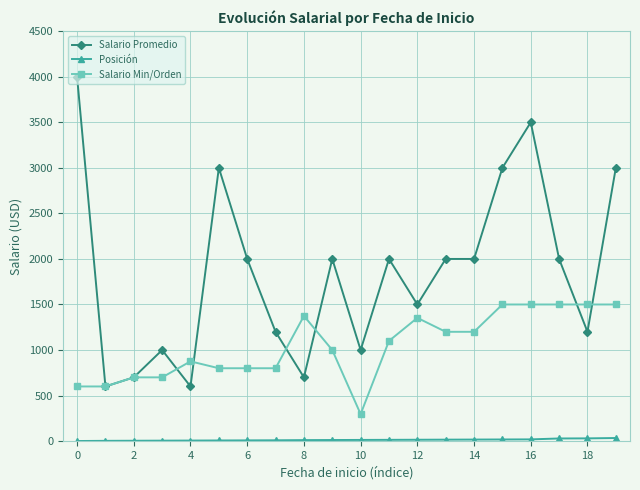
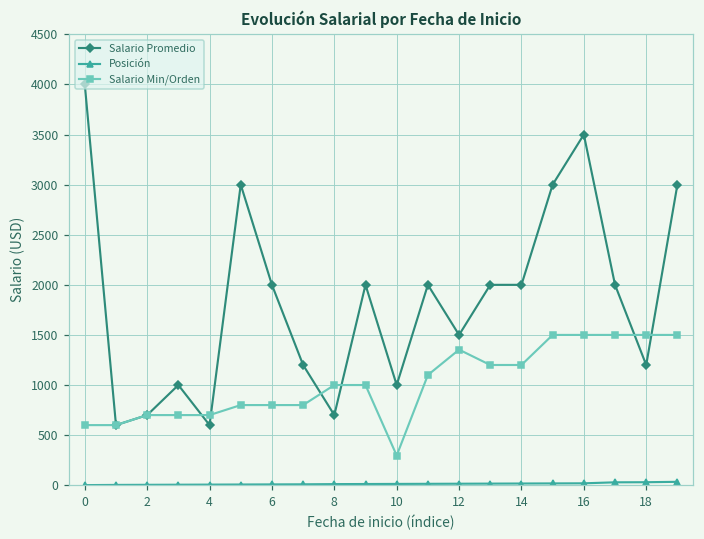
Salario Min/Orden, 4: 900 -> 700
Salario Min/Orden, 8: 1400 -> 1000
